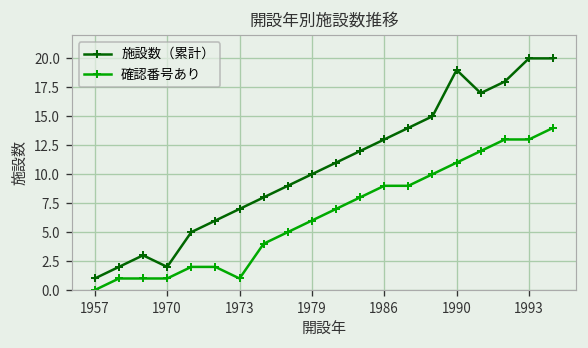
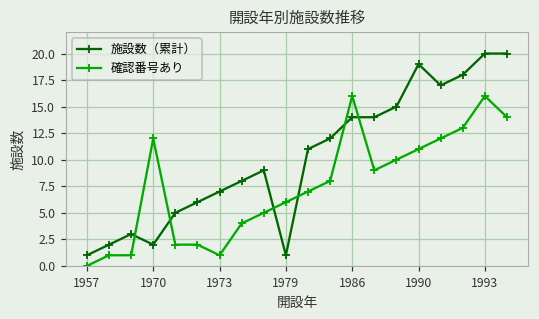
確認番号あり, 1970: 1 -> 12
施設数（累計）, 1979: 10 -> 1
施設数（累計）, 1986: 13 -> 14
確認番号あり, 1986: 9 -> 16
確認番号あり, 1993: 13 -> 16
